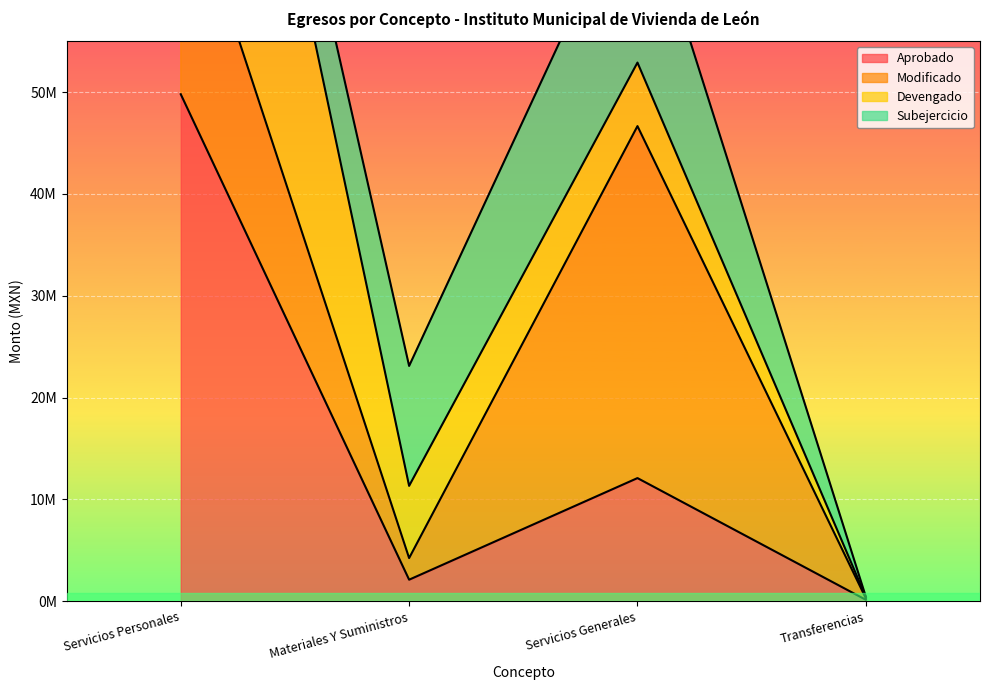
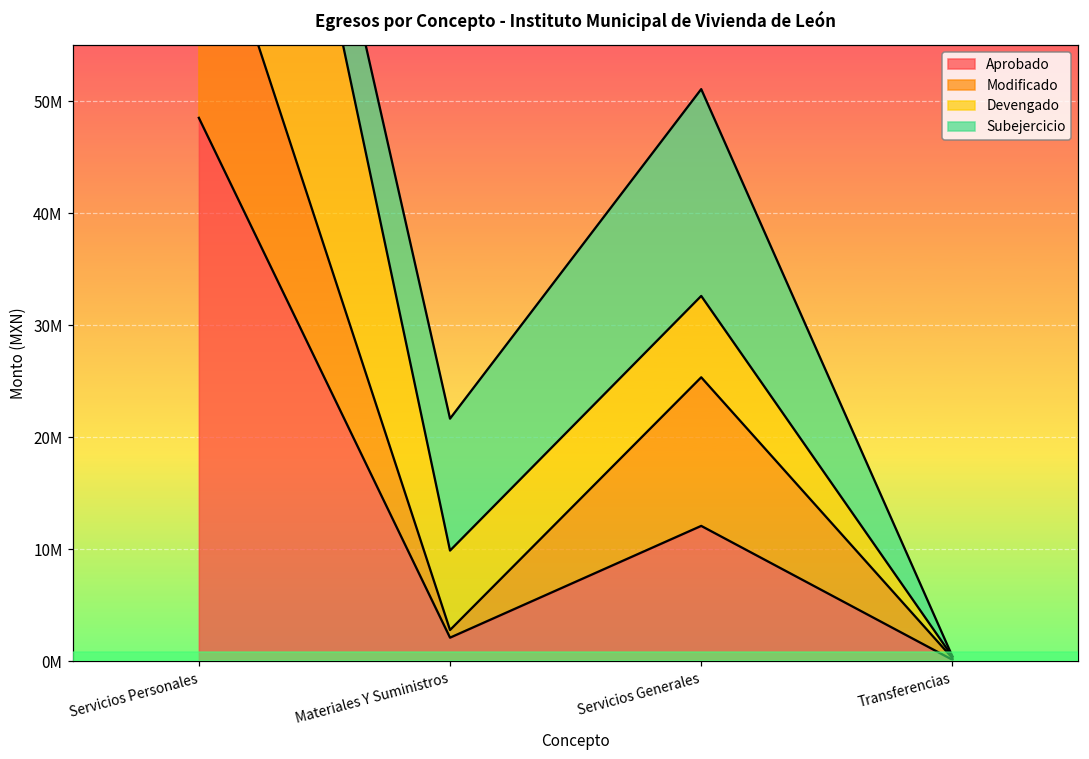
Aprobado, Servicios Personales: 49800000 -> 48500000
Modificado, Materiales Y Suministros: 2100000 -> 700000
Modificado, Servicios Generales: 34600000 -> 13300000
Devengado, Servicios Generales: 6200000 -> 7300000
